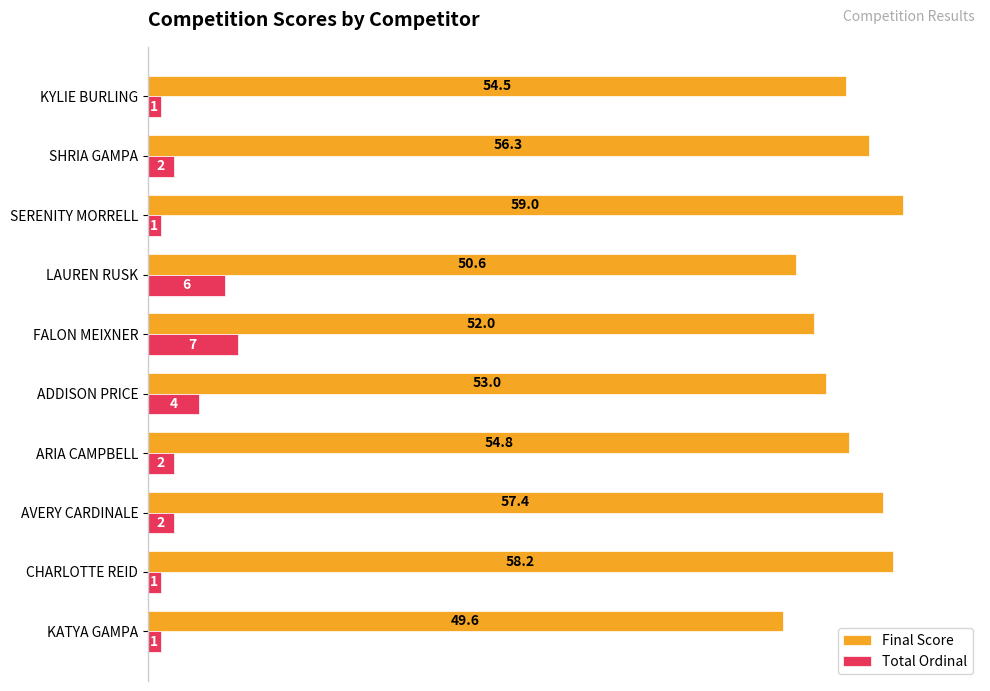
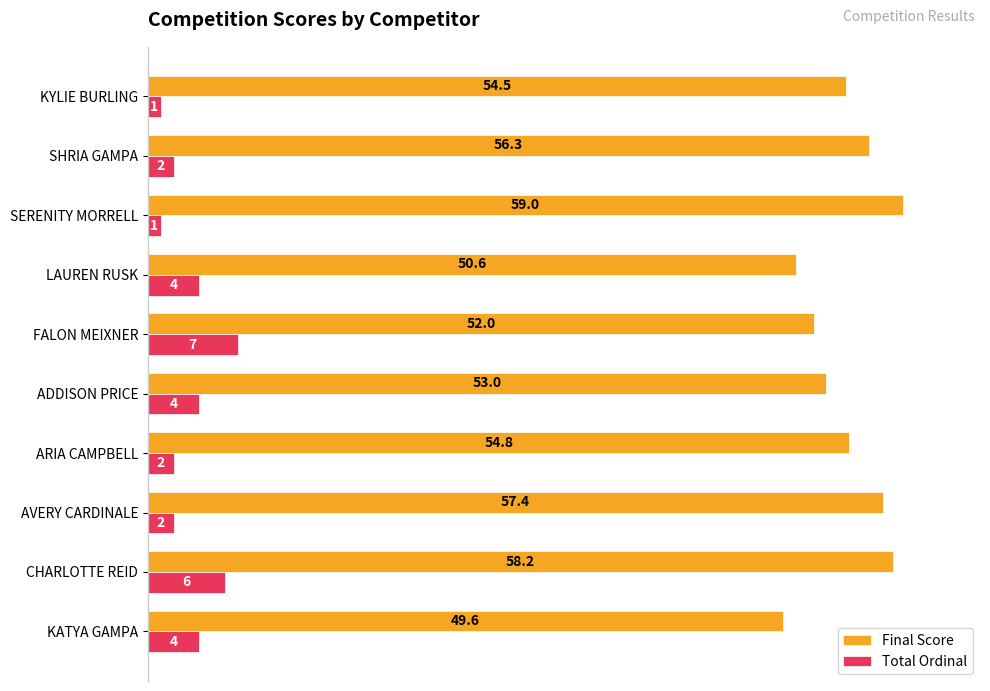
Total Ordinal, LAUREN RUSK: 6 -> 4
Total Ordinal, CHARLOTTE REID: 1 -> 6
Total Ordinal, KATYA GAMPA: 1 -> 4
